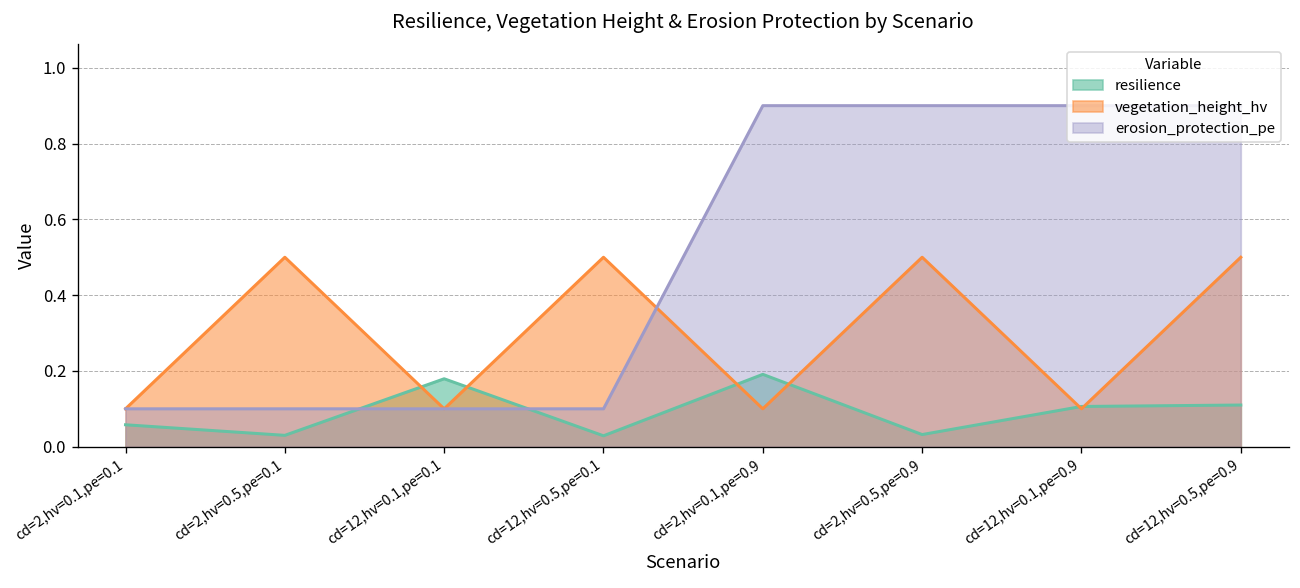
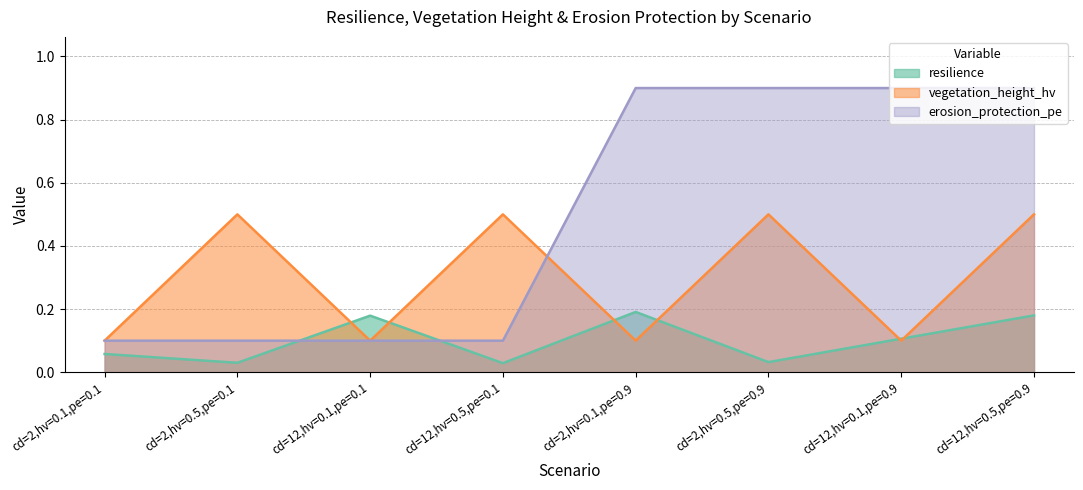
resilience, cd=12,hv=0.5,pe=0.9: 0.11 -> 0.18
